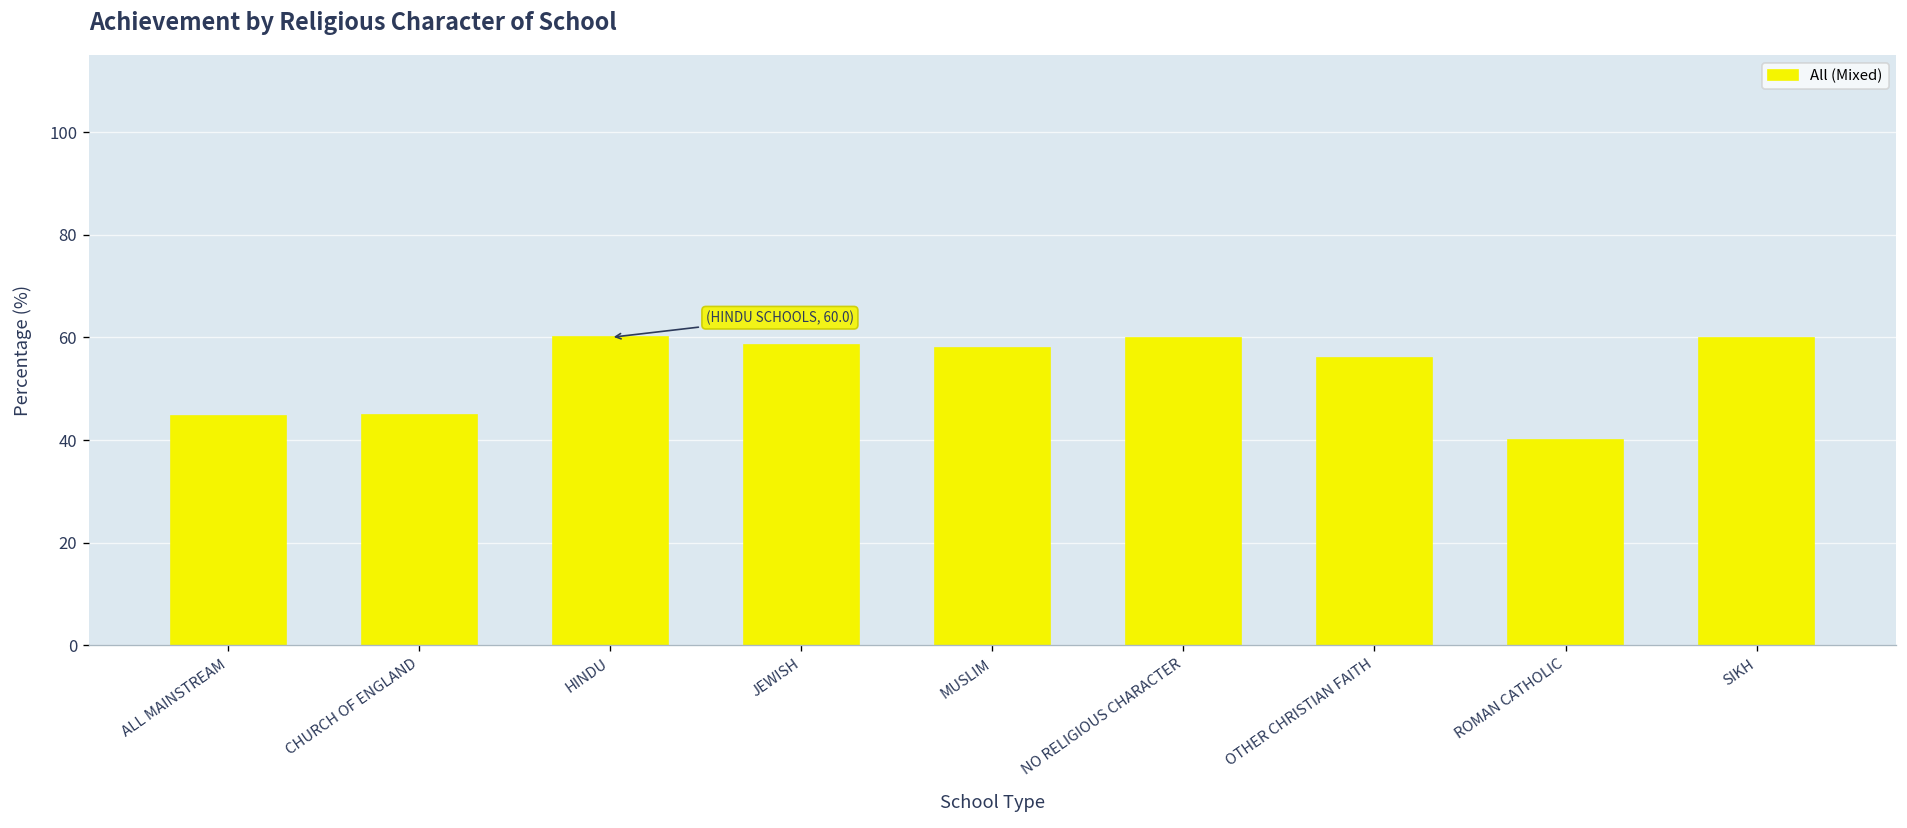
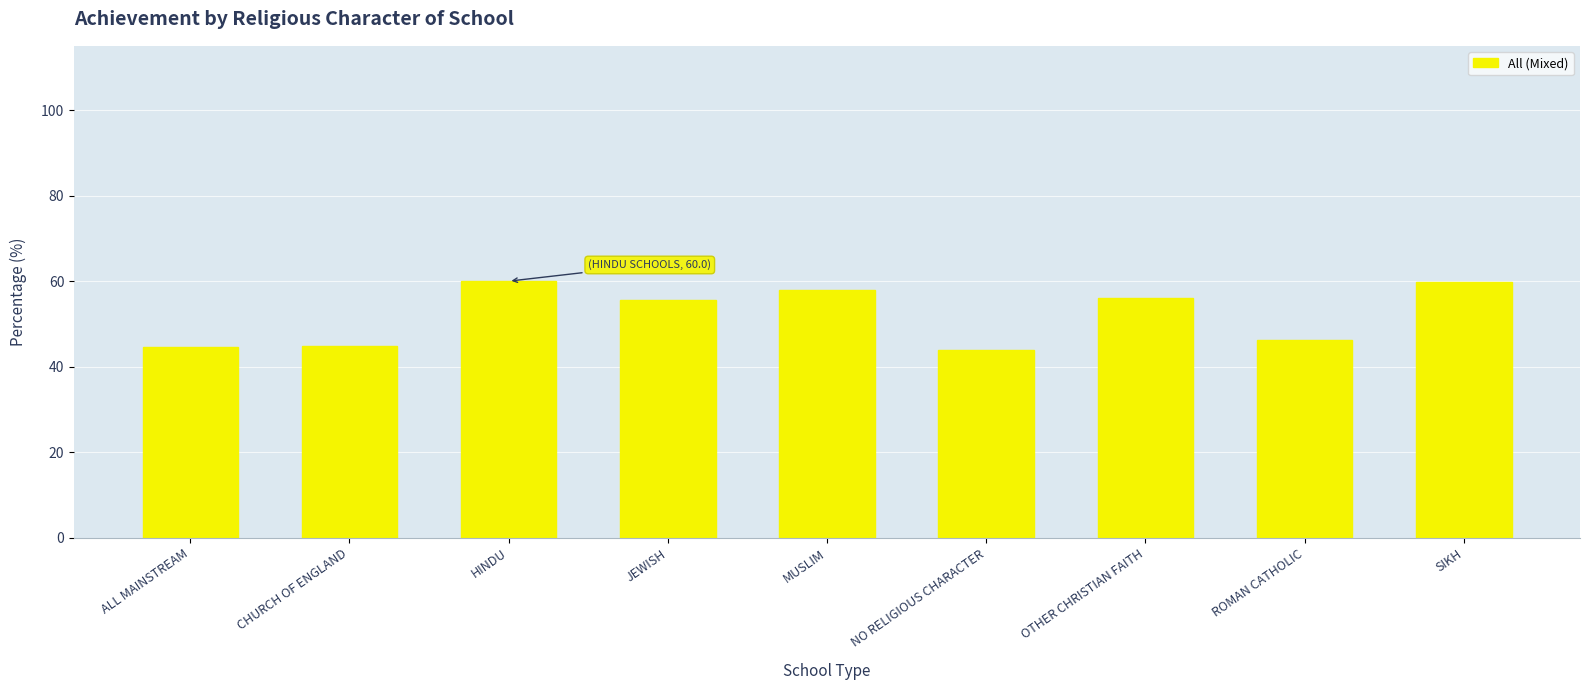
JEWISH: 59 -> 56
NO RELIGIOUS CHARACTER: 60 -> 44
ROMAN CATHOLIC: 40 -> 46
